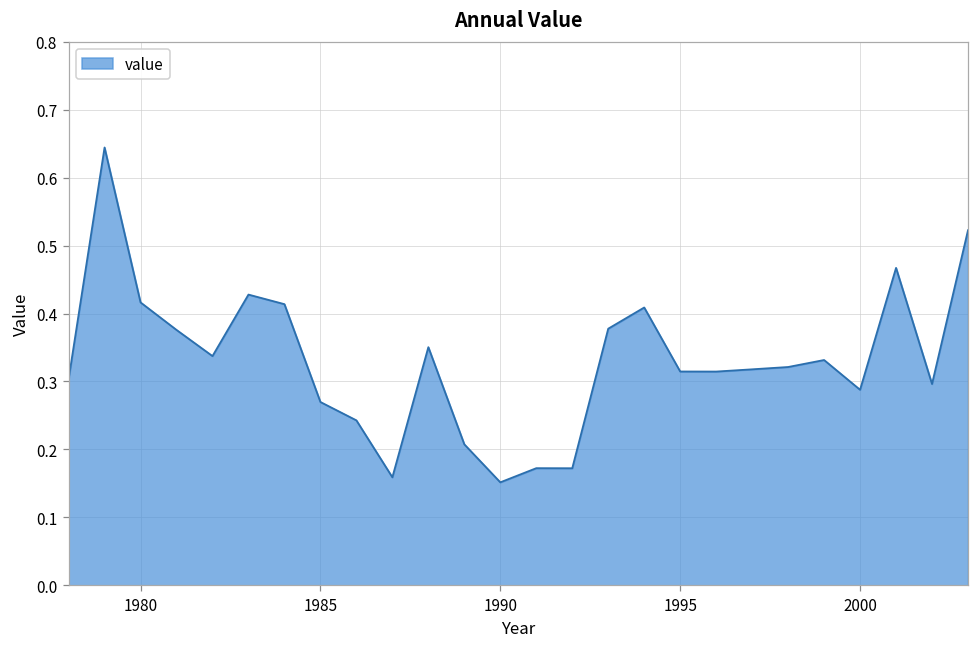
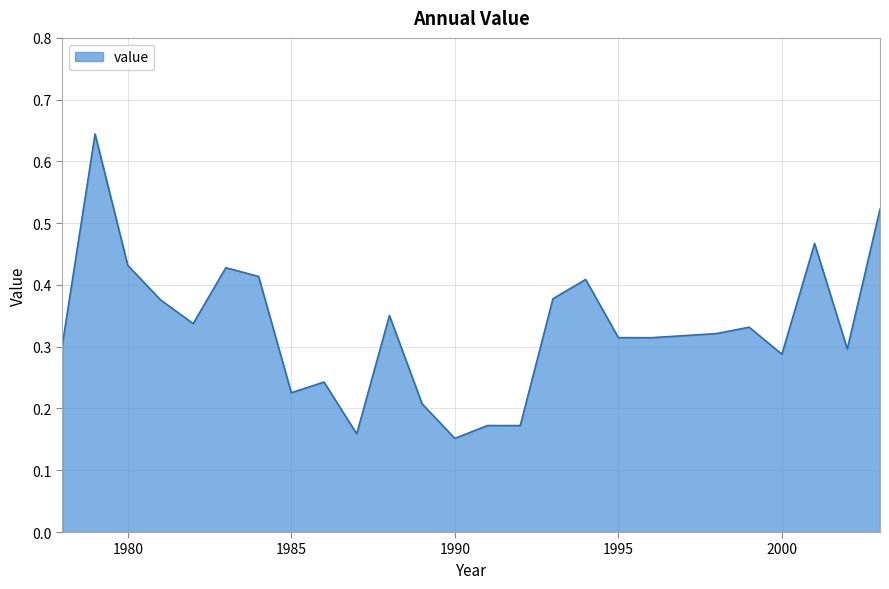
1980: 0.42 -> 0.43
1985: 0.27 -> 0.23
